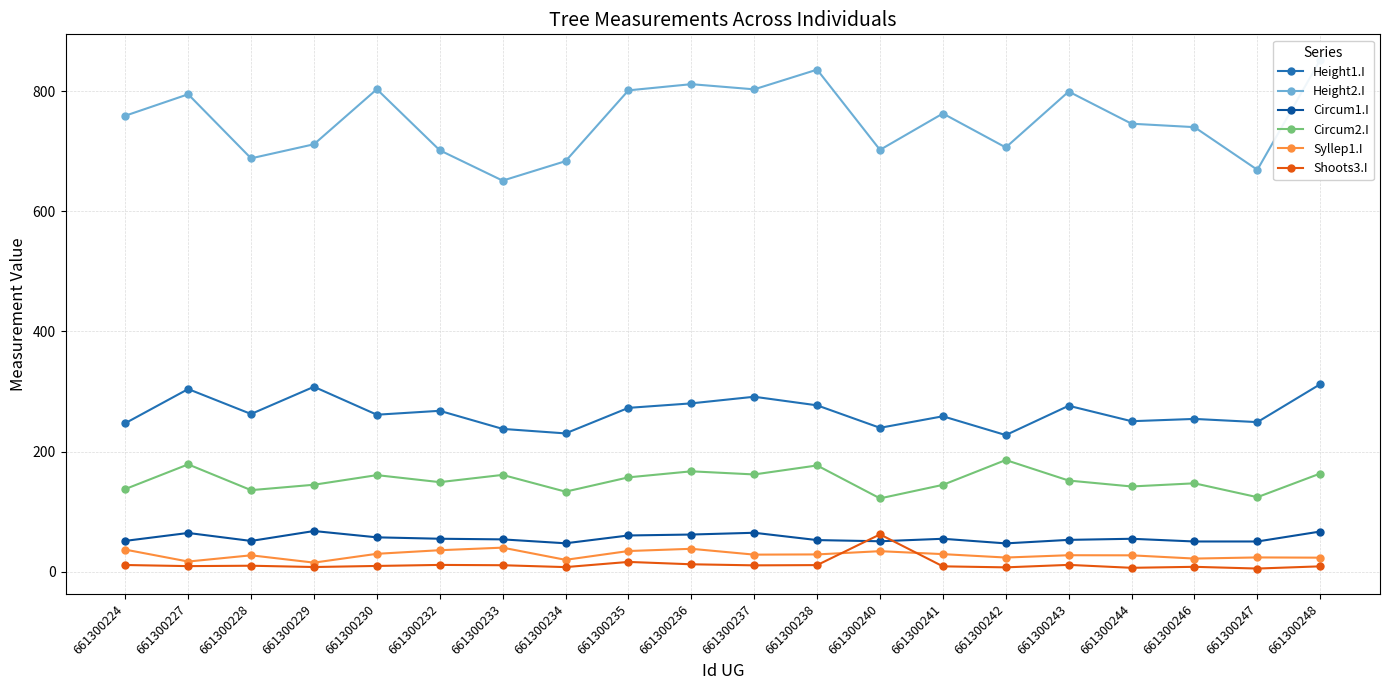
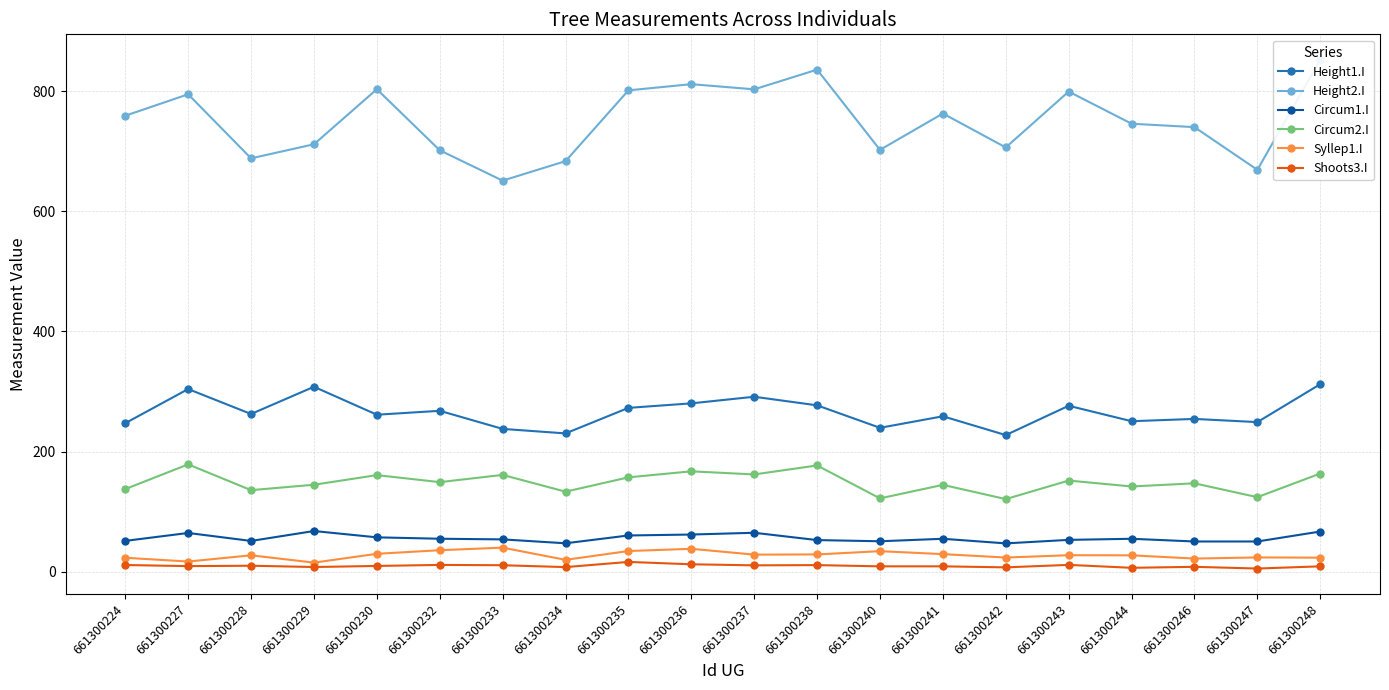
Syllep1.I, 661300224: 40 -> 20
Shoots3.I, 661300240: 60 -> 10
Circum2.I, 661300242: 190 -> 120
